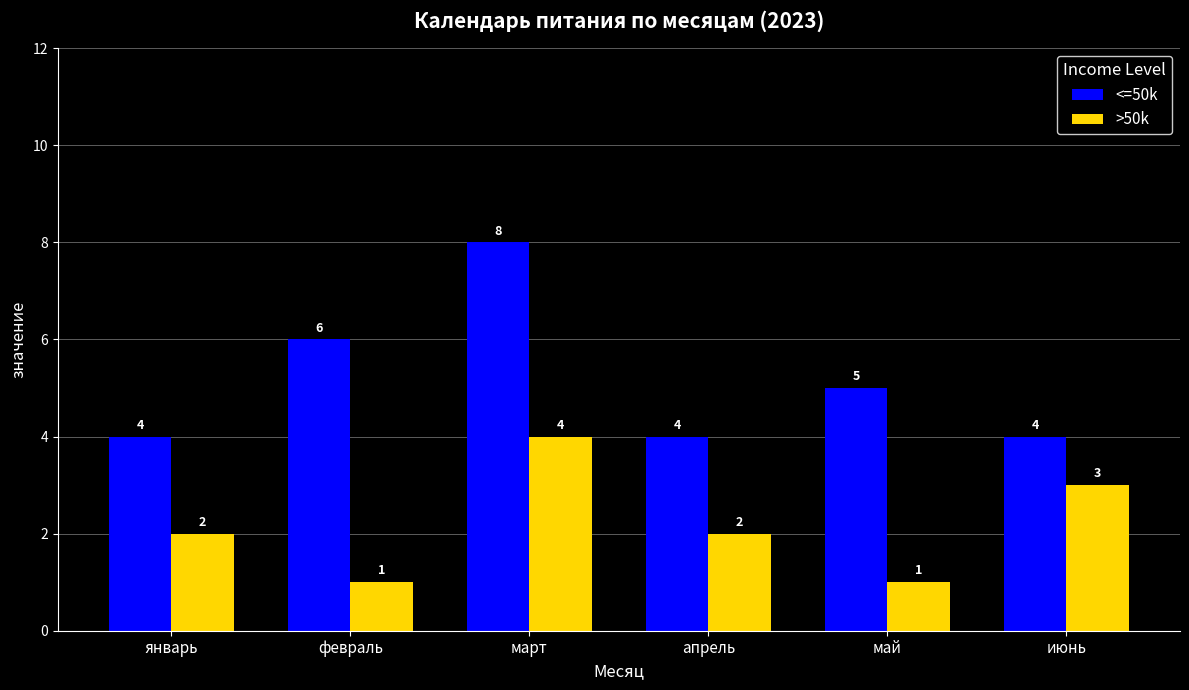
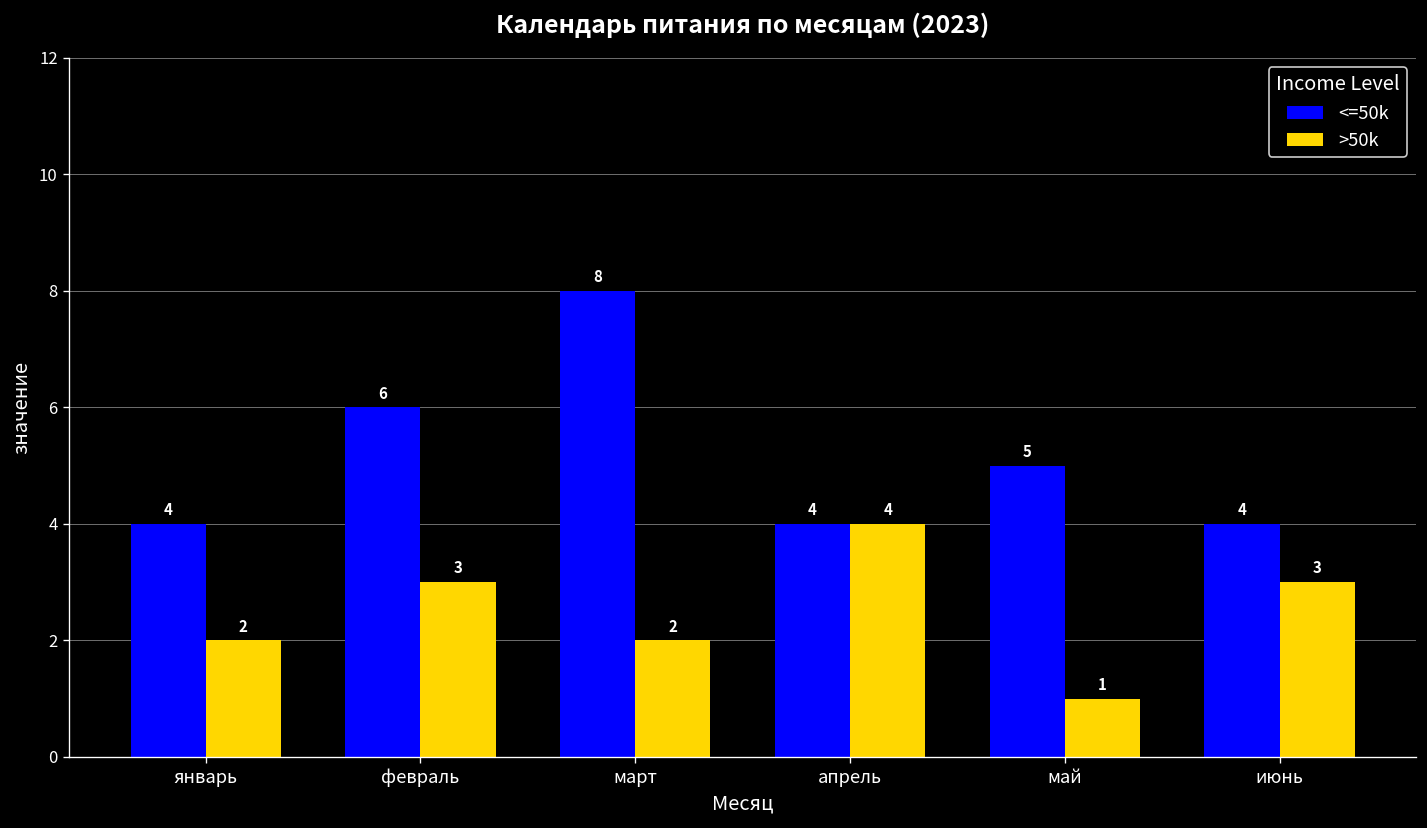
>50k, февраль: 1 -> 3
>50k, март: 4 -> 2
>50k, апрель: 2 -> 4
